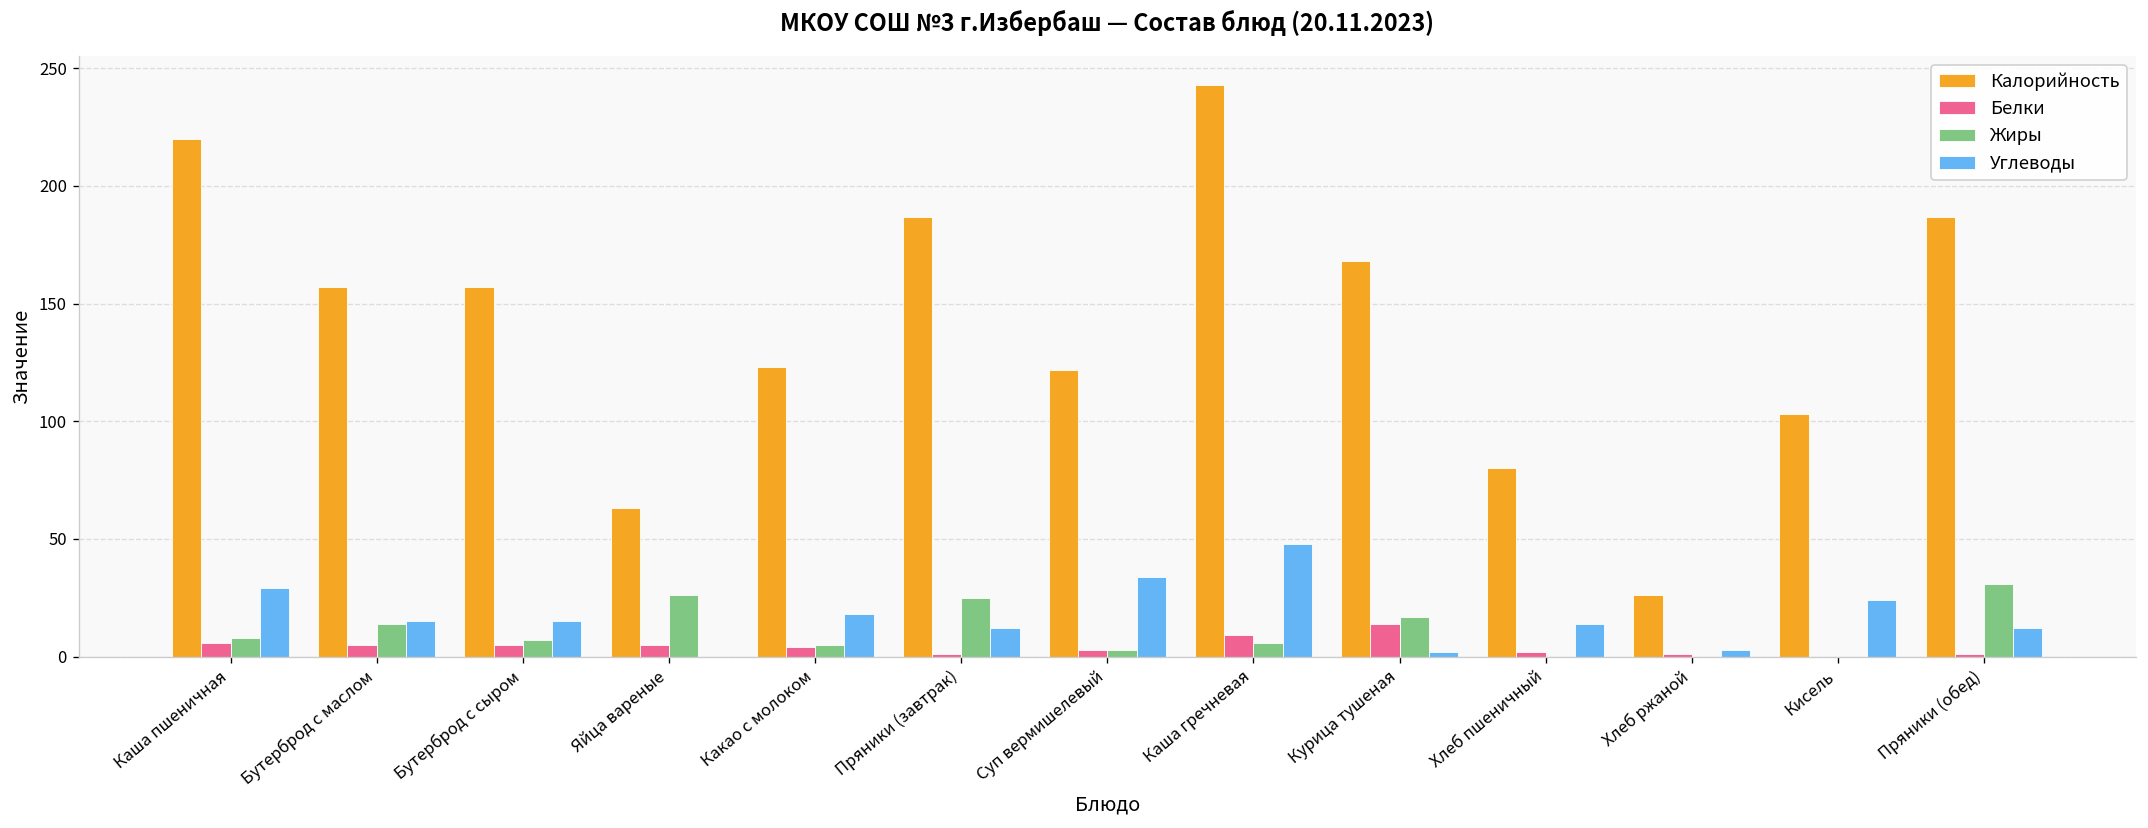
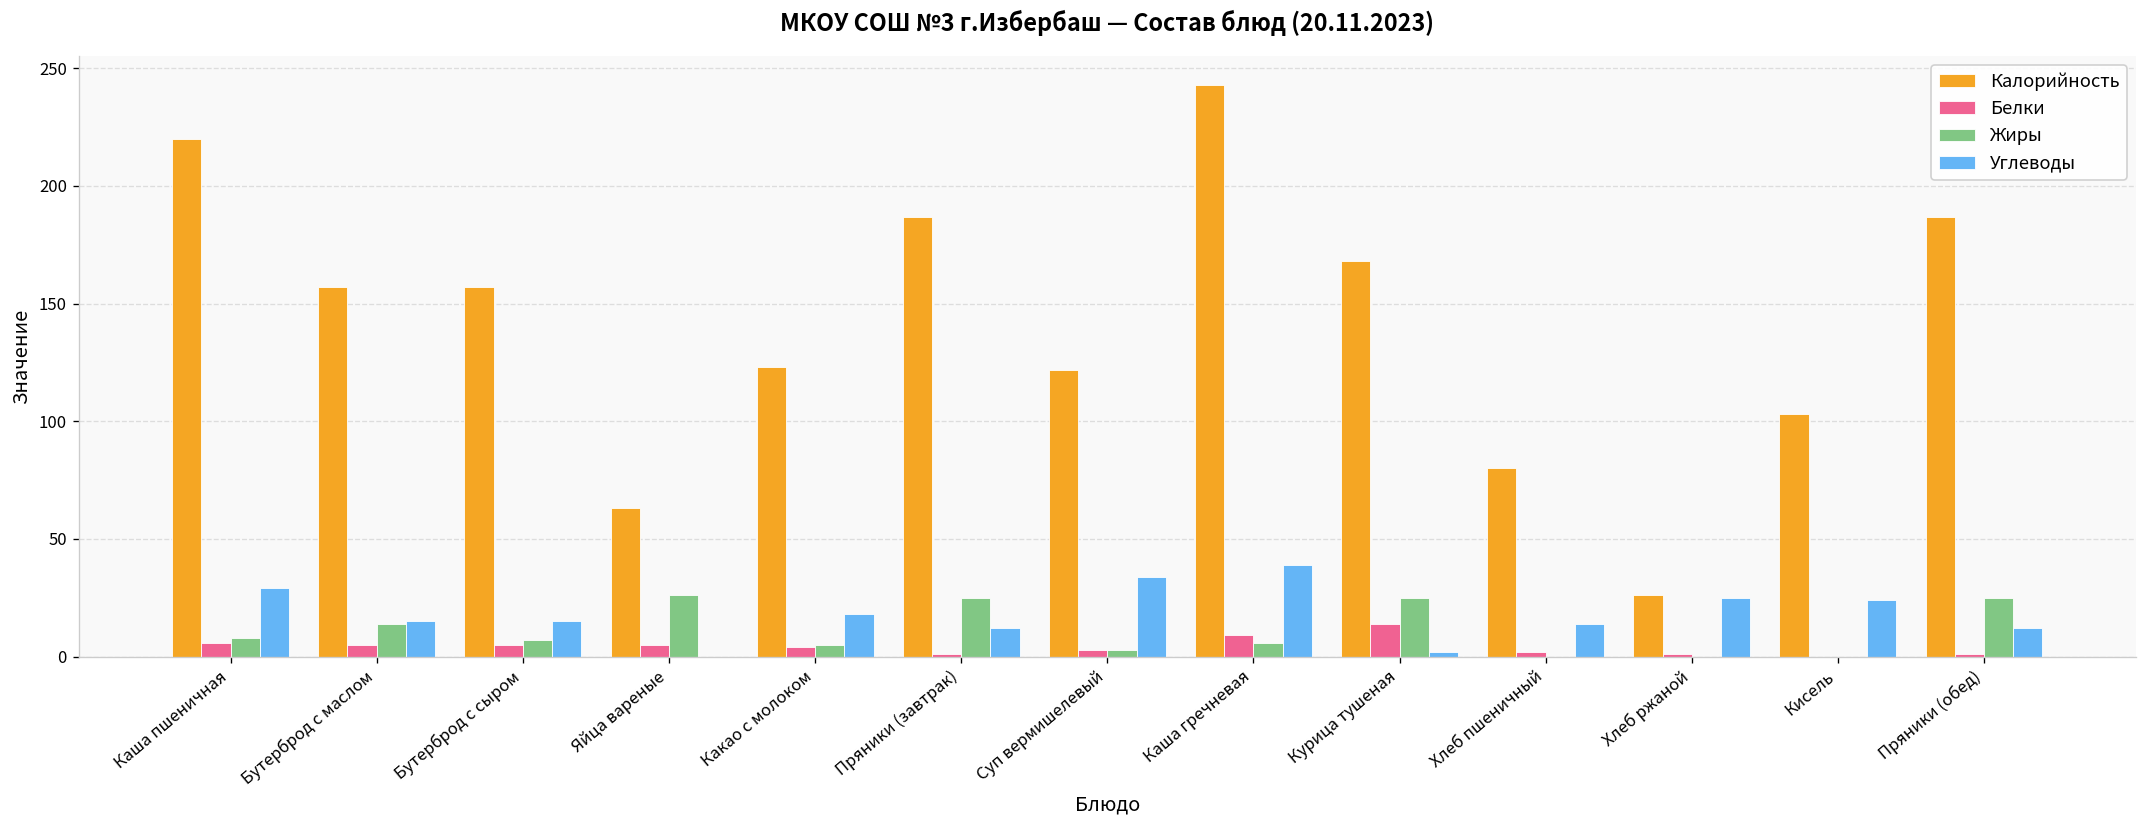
Углеводы, Каша гречневая: 48 -> 39
Жиры, Курица тушеная: 17 -> 25
Углеводы, Хлеб ржаной: 3 -> 25
Жиры, Пряники (обед): 31 -> 25
